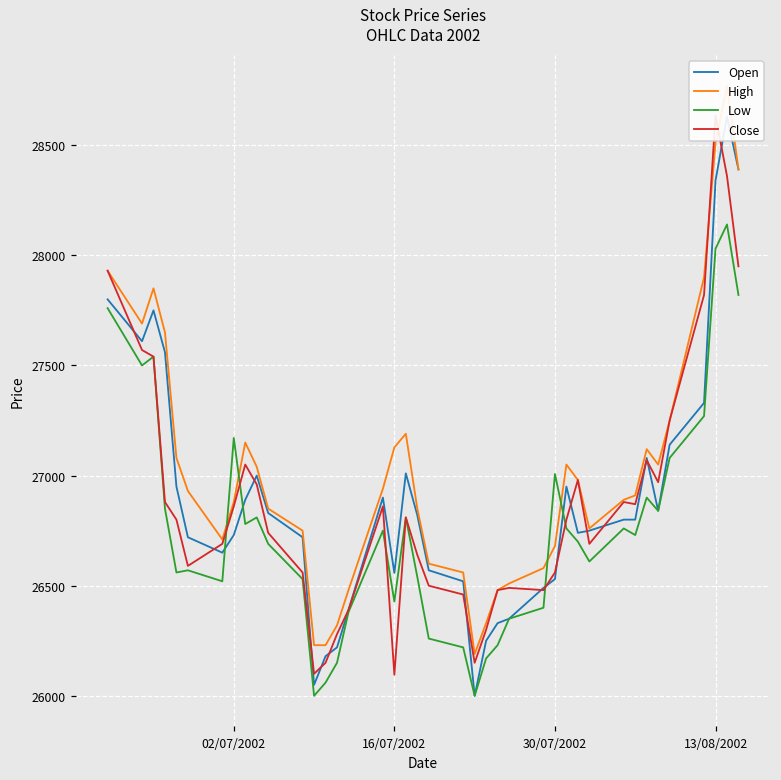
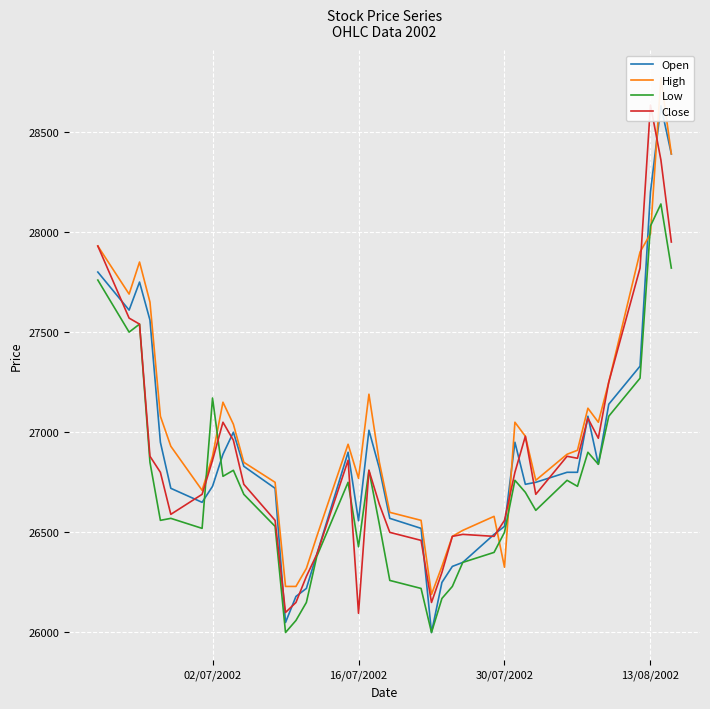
High, 16/07/2002: 27130 -> 26770
High, 30/07/2002: 26680 -> 26330
Low, 30/07/2002: 27010 -> 26500
Open, 13/08/2002: 28340 -> 28200
High, 13/08/2002: 28510 -> 27990
